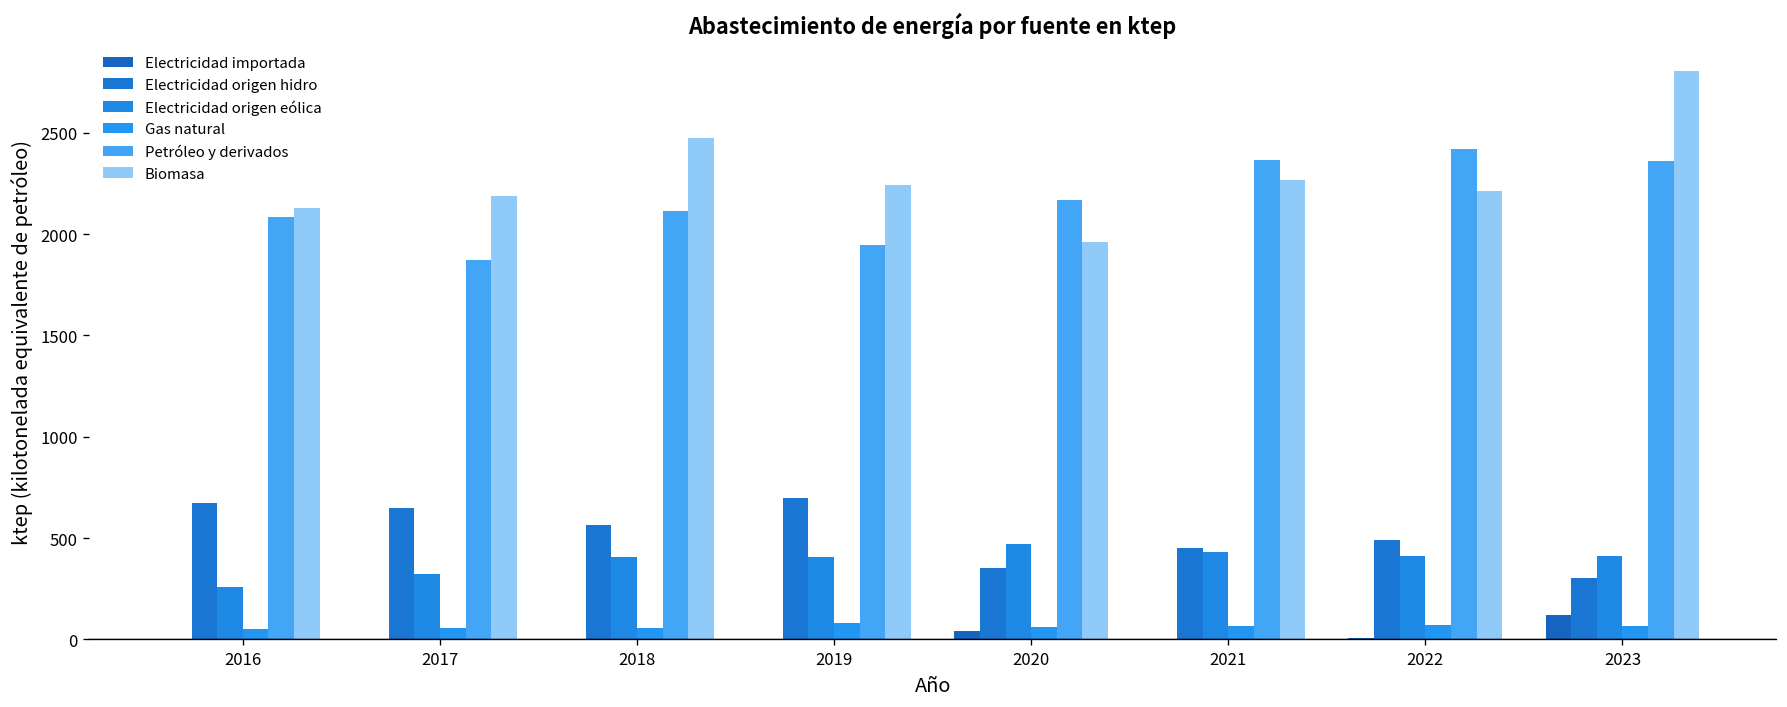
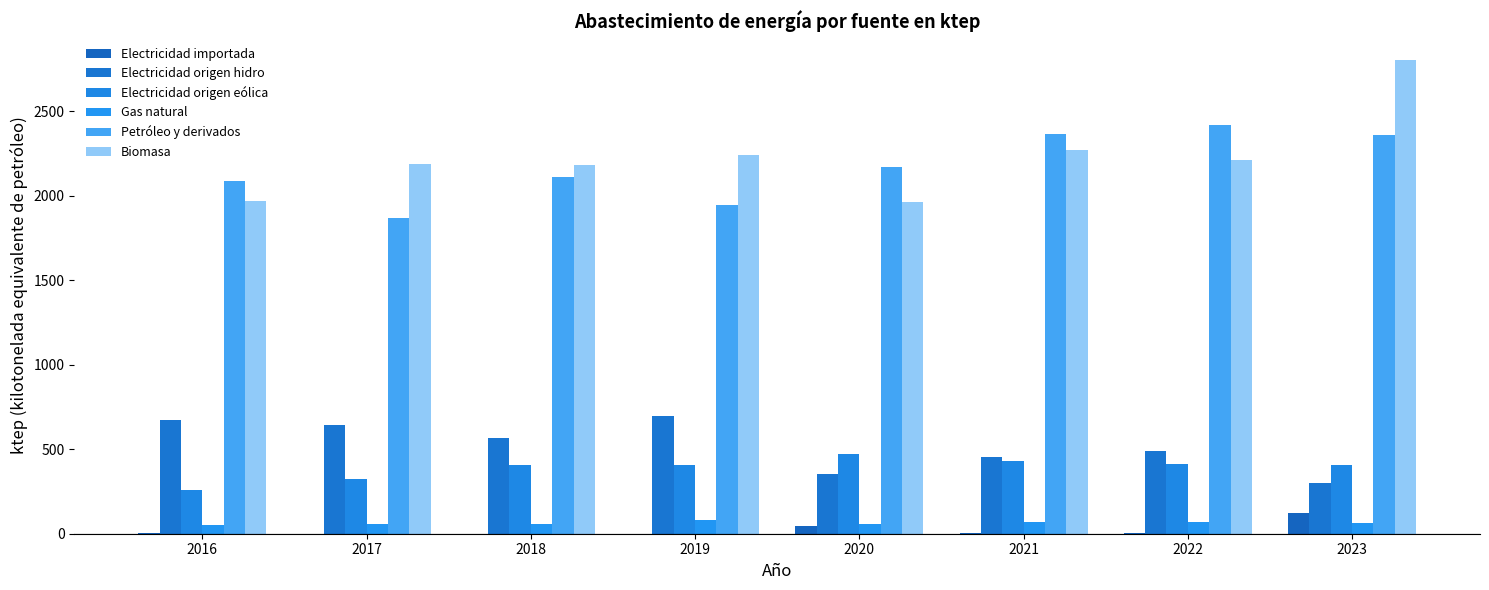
Biomasa, 2016: 2130 -> 1970
Biomasa, 2018: 2480 -> 2180
